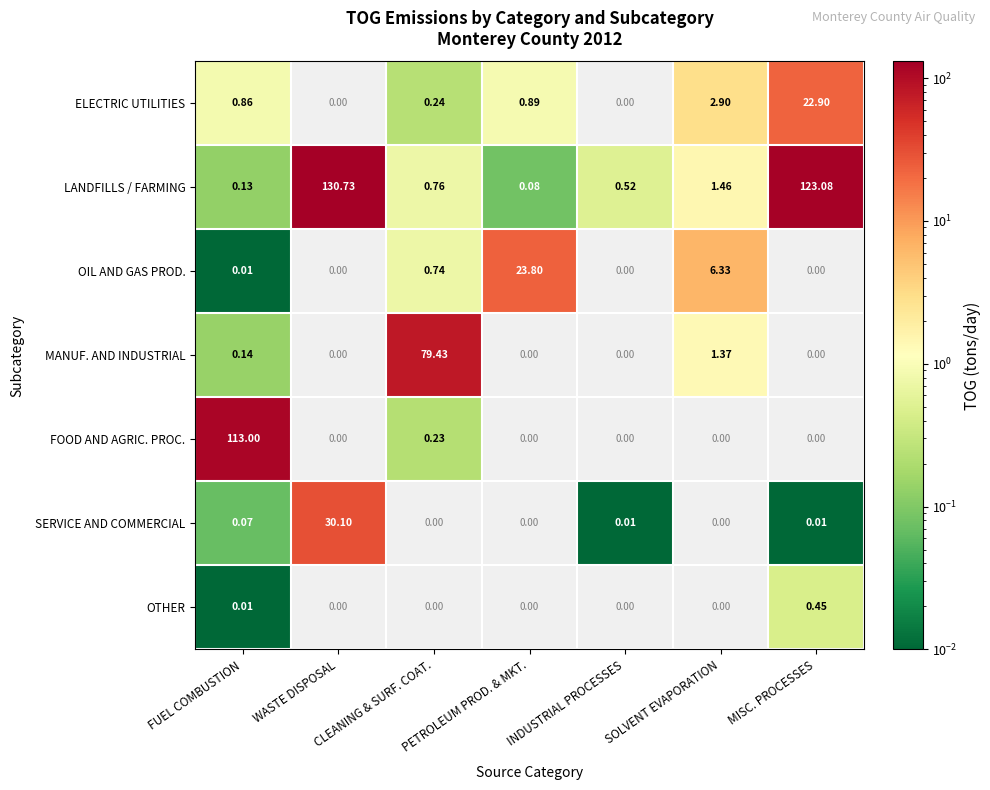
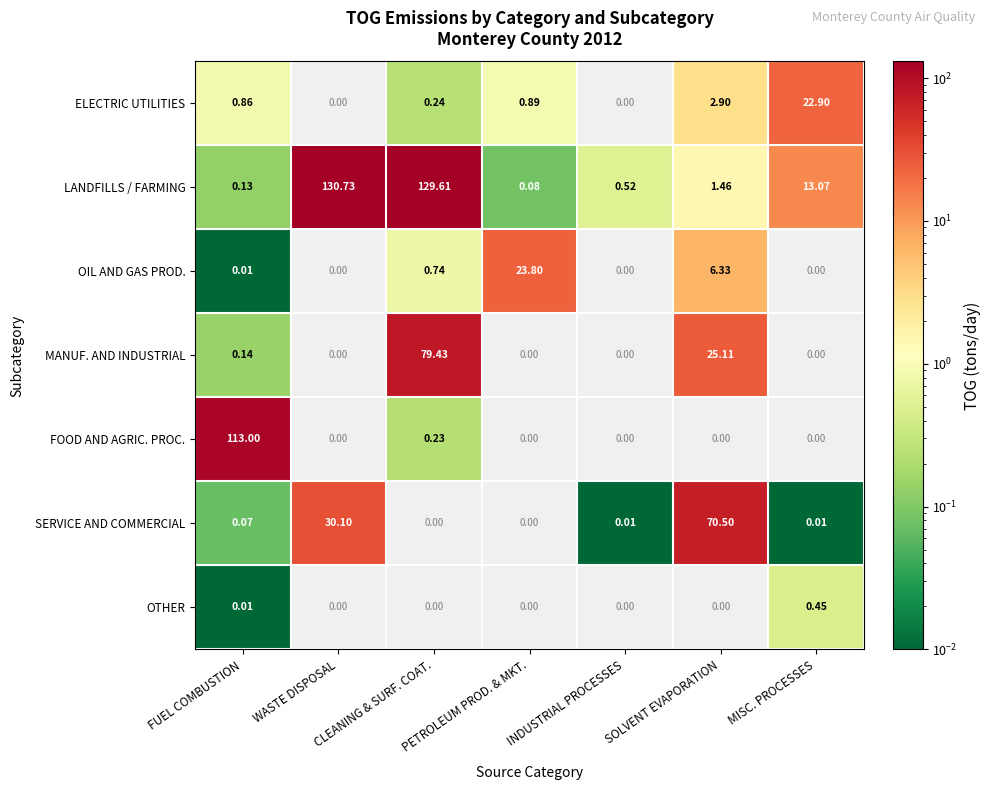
LANDFILLS / FARMING, CLEANING & SURF. COAT.: 0.76 -> 129.61
LANDFILLS / FARMING, MISC. PROCESSES: 123.08 -> 13.07
MANUF. AND INDUSTRIAL, SOLVENT EVAPORATION: 1.37 -> 25.11
SERVICE AND COMMERCIAL, SOLVENT EVAPORATION: 0.00 -> 70.50
